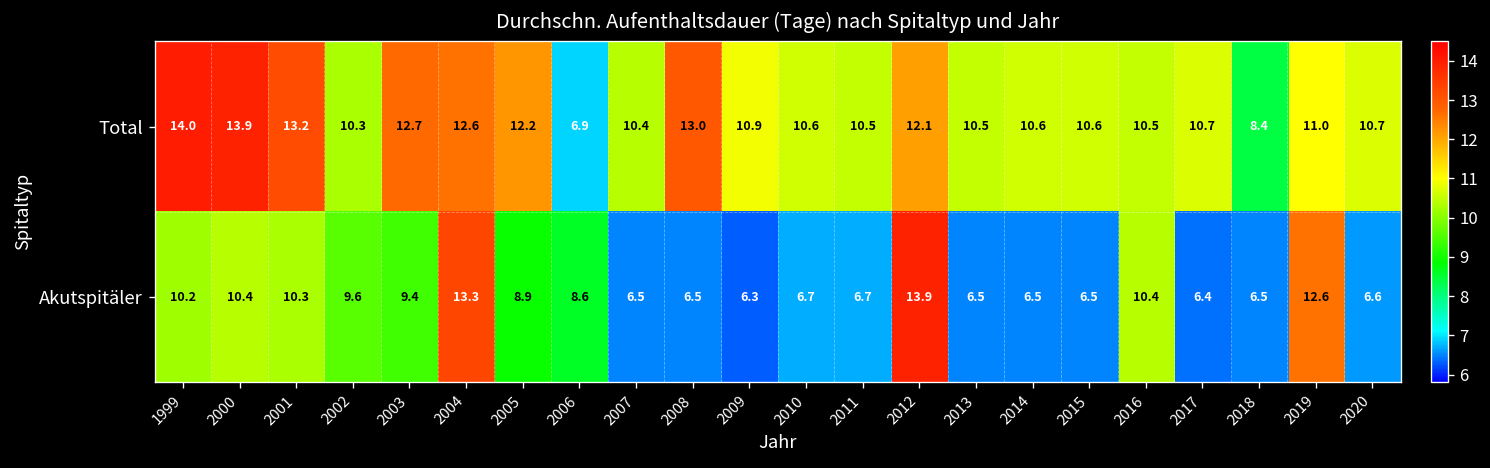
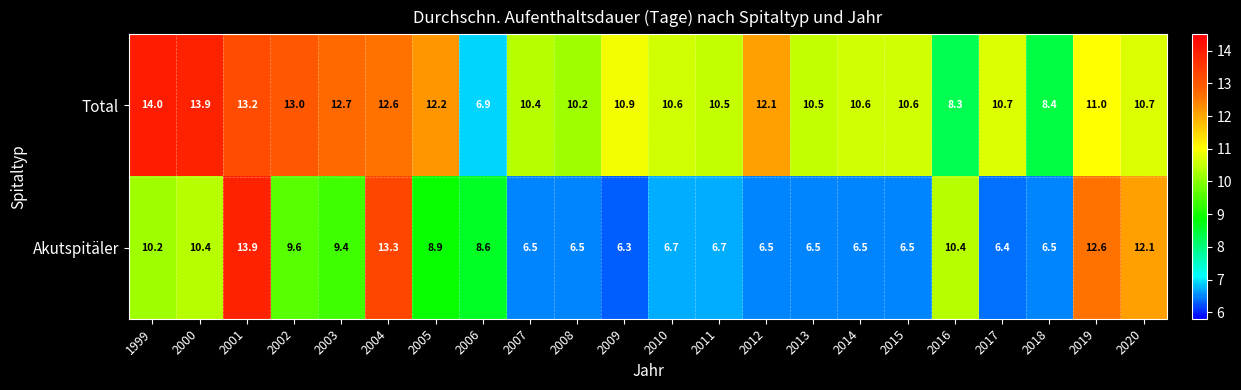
Total, 2002: 10.3 -> 13.0
Total, 2008: 13.0 -> 10.2
Total, 2016: 10.5 -> 8.3
Akutspitäler, 2001: 10.3 -> 13.9
Akutspitäler, 2012: 13.9 -> 6.5
Akutspitäler, 2020: 6.6 -> 12.1
